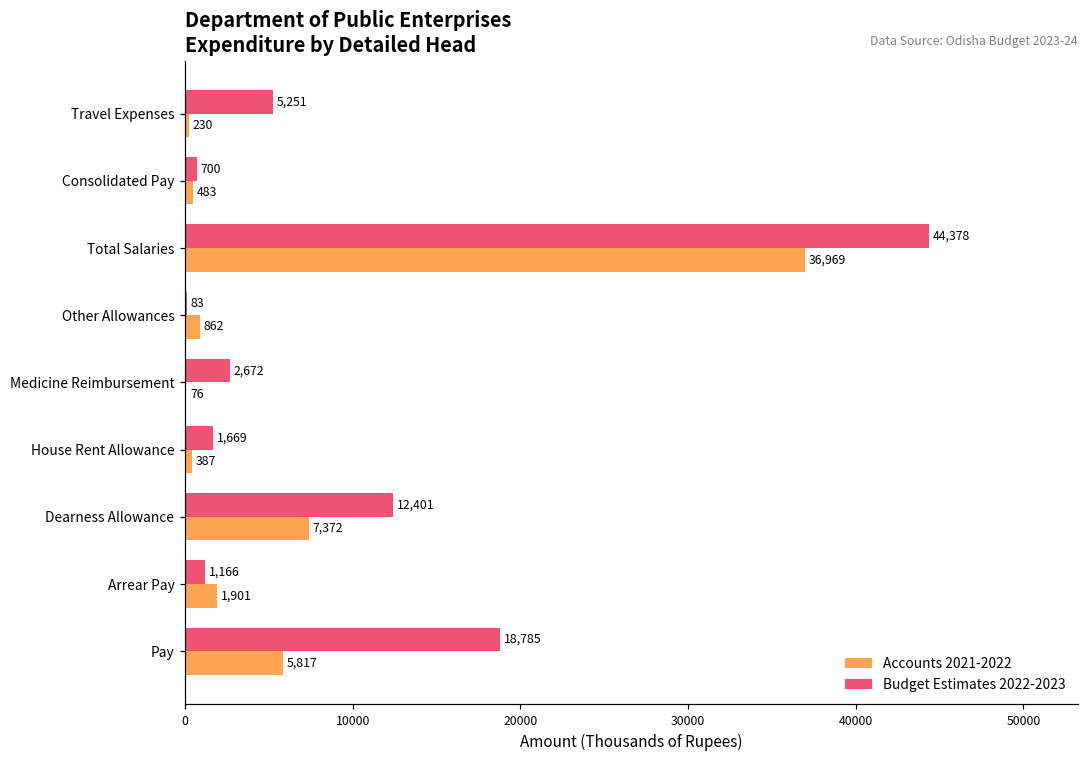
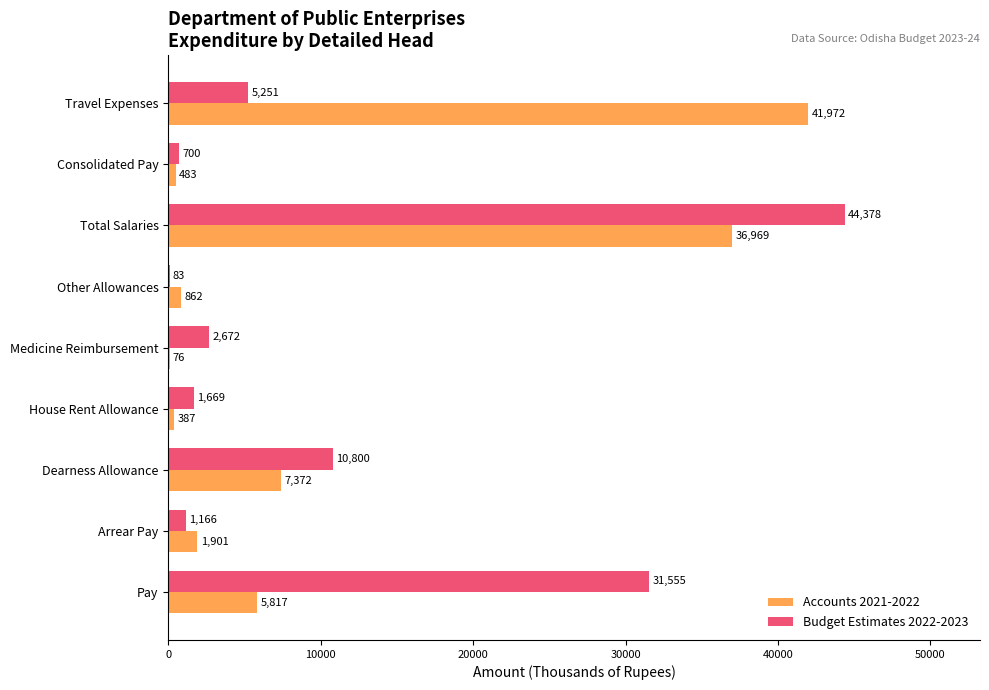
Accounts 2021-2022, Travel Expenses: 230 -> 41,972
Budget Estimates 2022-2023, Dearness Allowance: 12,401 -> 10,800
Budget Estimates 2022-2023, Pay: 18,785 -> 31,555
